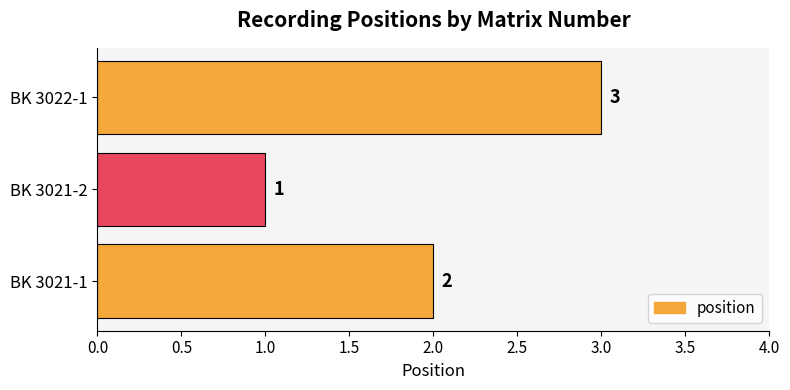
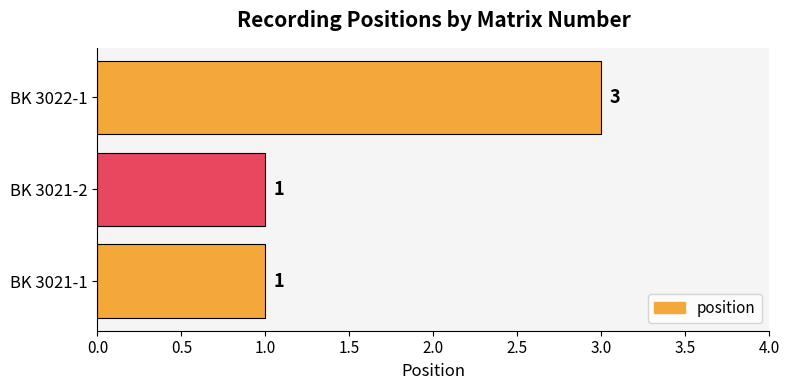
BK 3021-1: 2 -> 1
